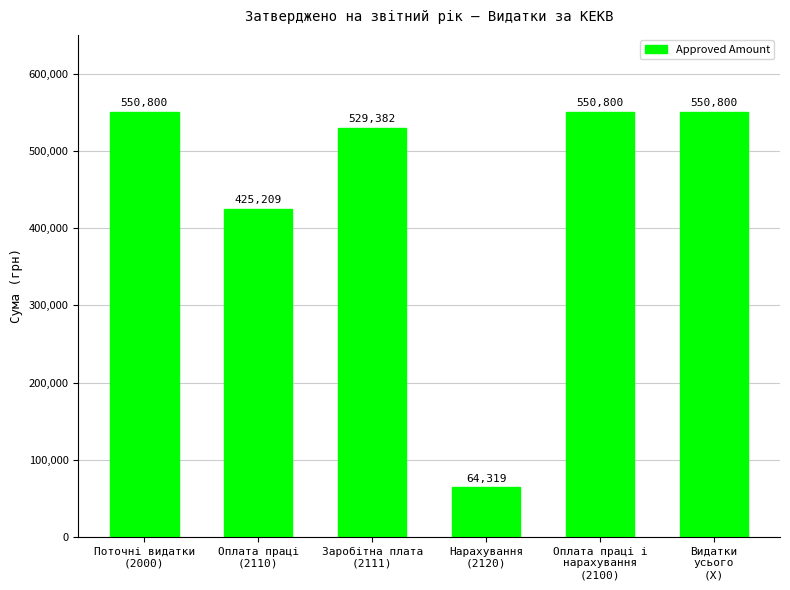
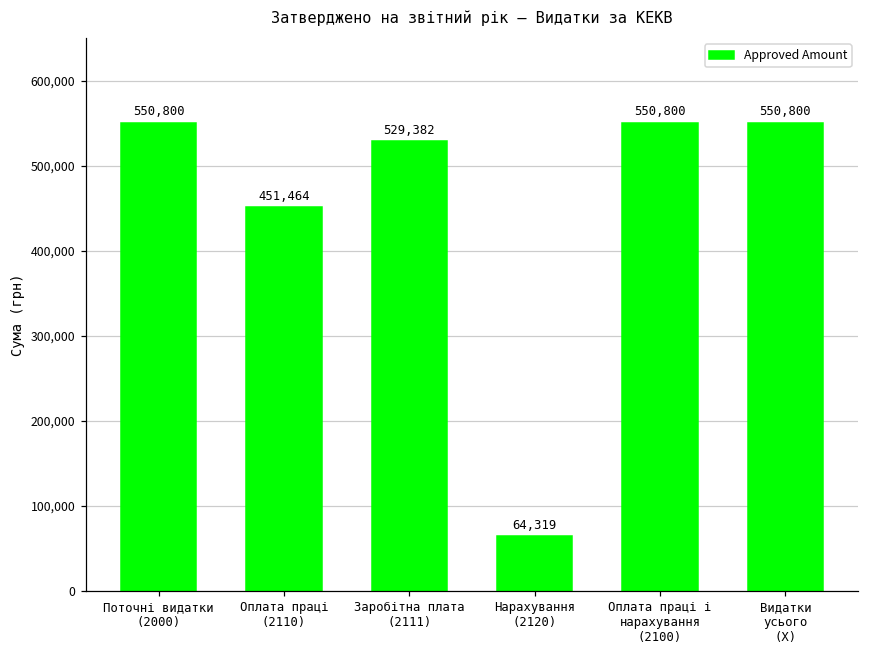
Оплата праці (2110): 425,209 -> 451,464
